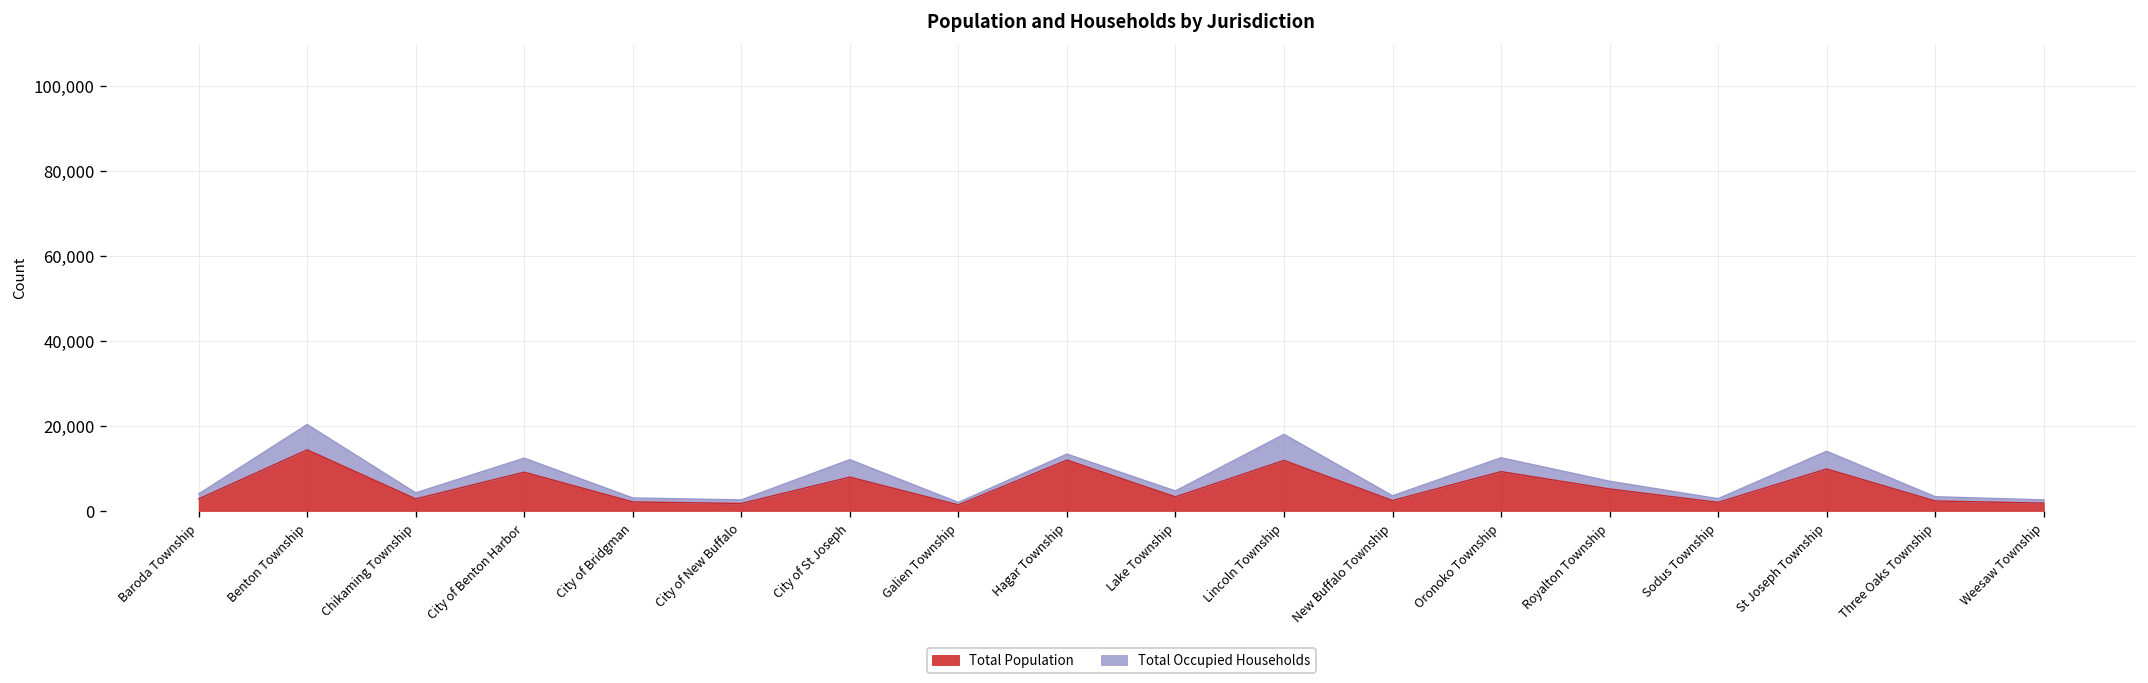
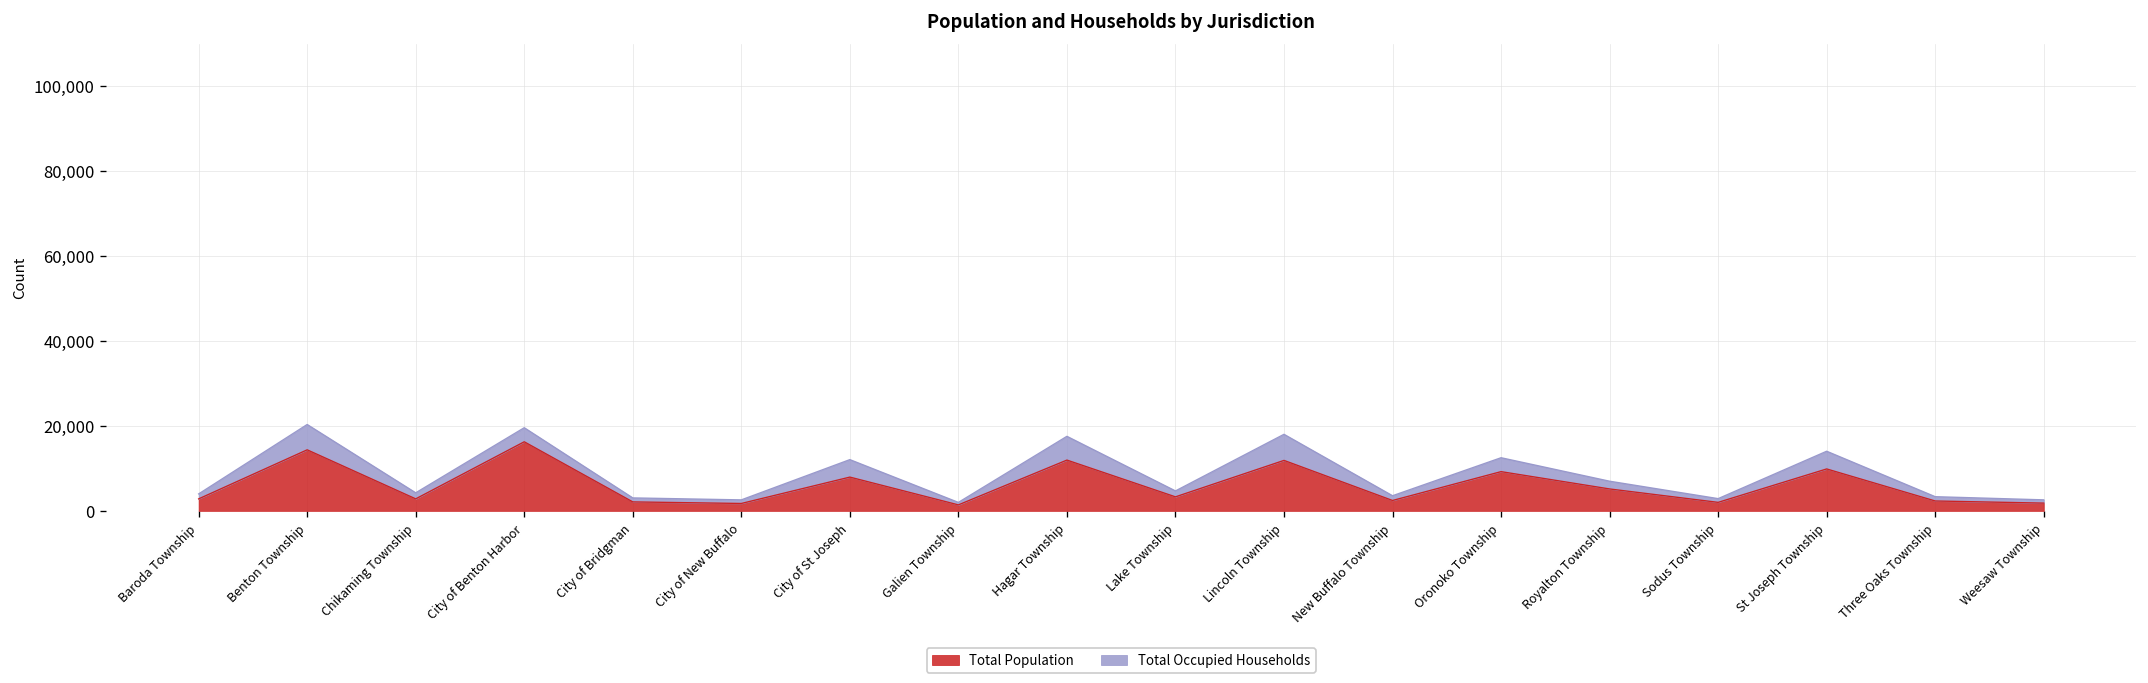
Total Population, City of Benton Harbor: 9,000 -> 16,000
Total Occupied Households, Hagar Township: 1,000 -> 6,000
